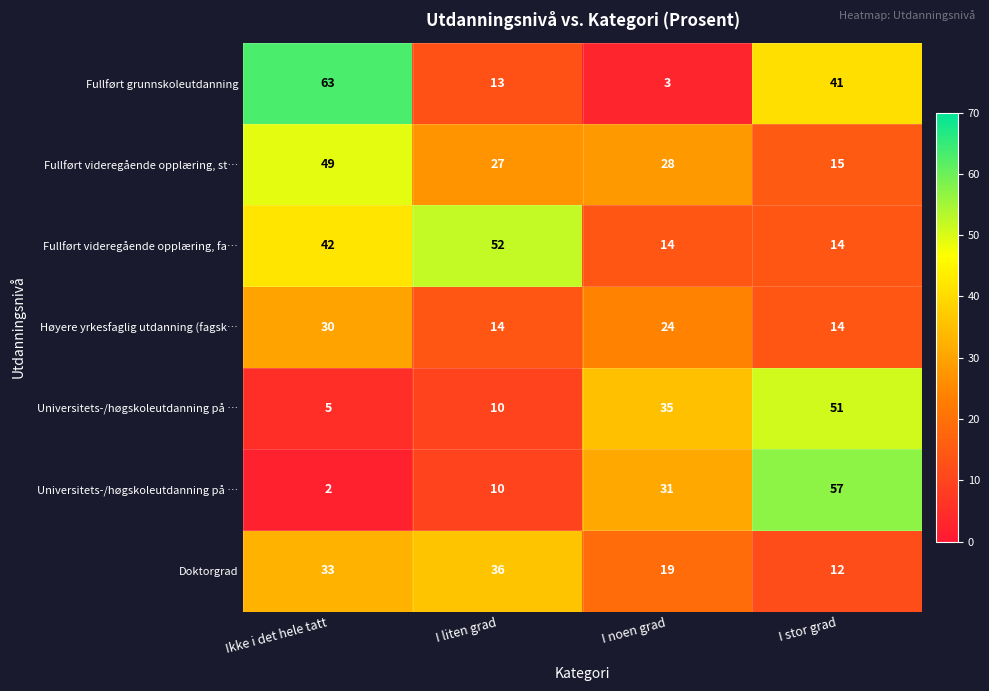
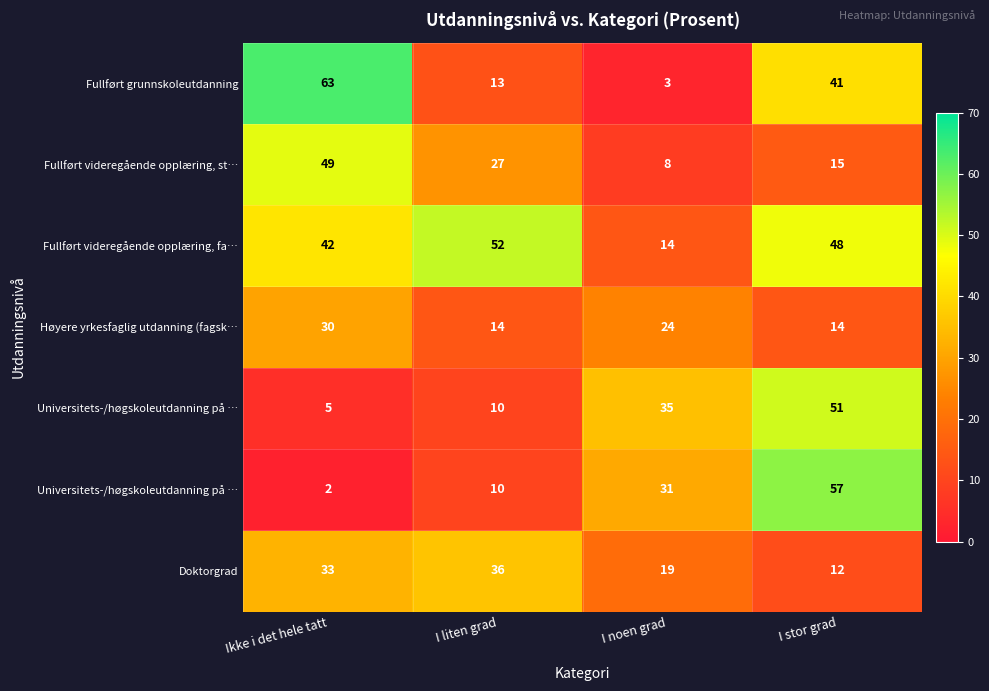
Fullført videregående opplæring, st…, I noen grad: 28 -> 8
Fullført videregående opplæring, fa…, I stor grad: 14 -> 48
